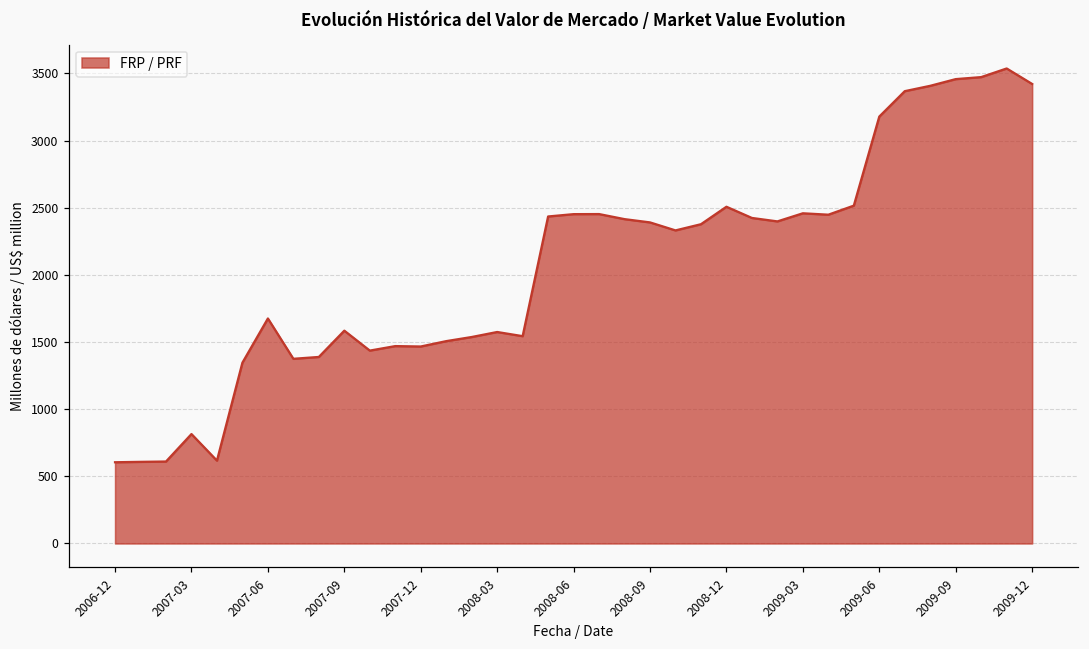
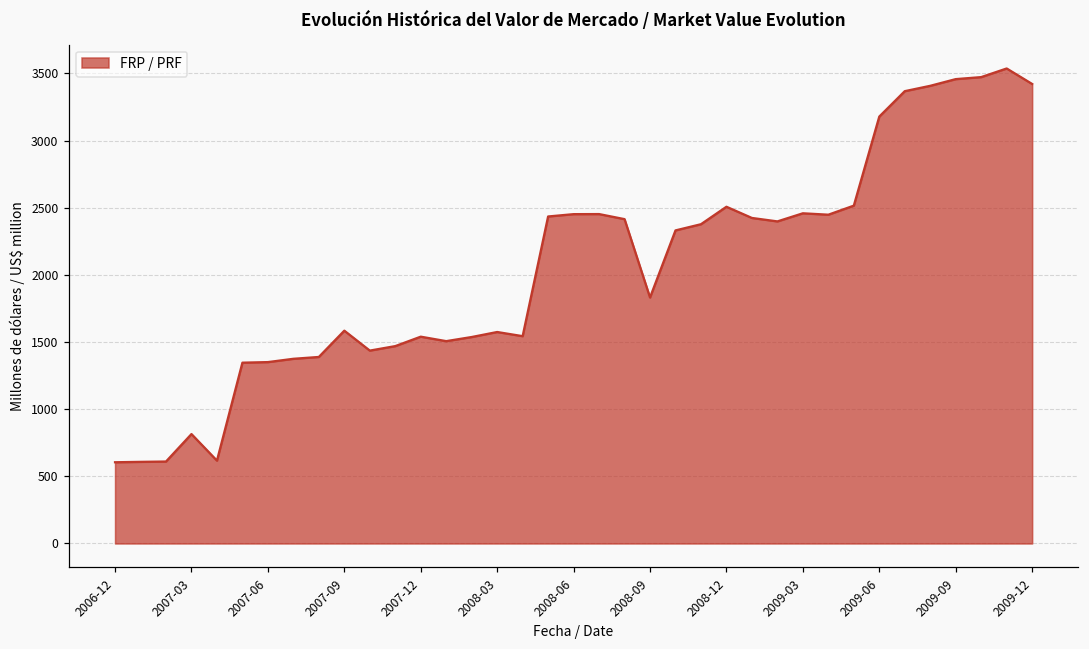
2007-06: 1670 -> 1350
2007-12: 1470 -> 1540
2008-09: 2390 -> 1830
